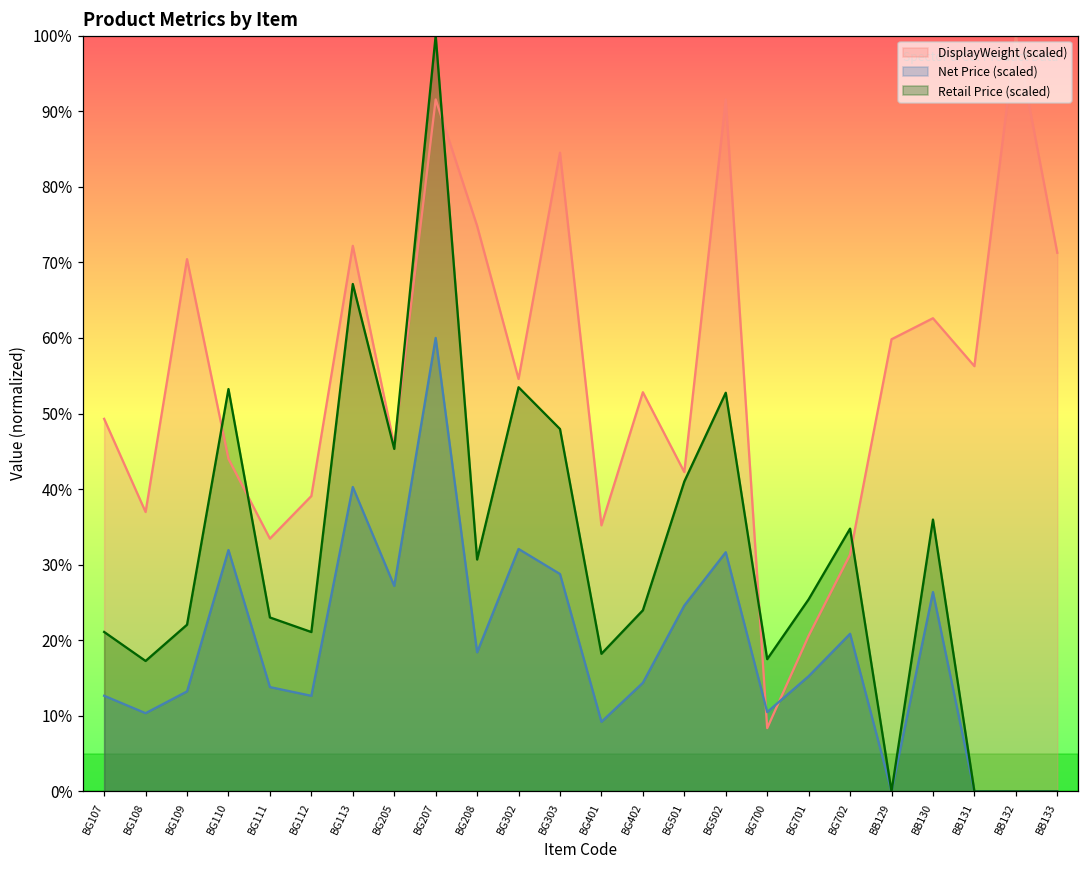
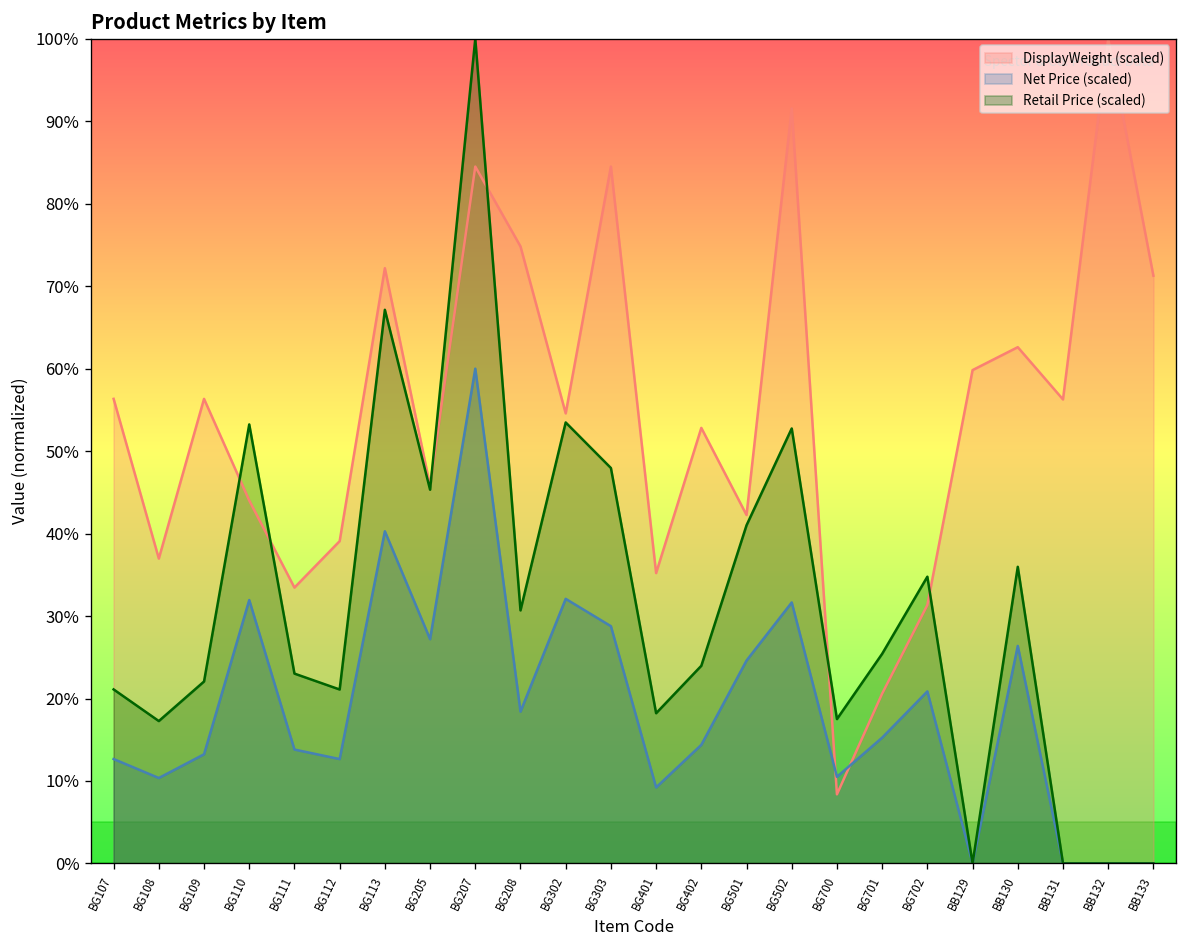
DisplayWeight (scaled), BG107: 49% -> 56%
DisplayWeight (scaled), BG109: 70% -> 56%
DisplayWeight (scaled), BG207: 92% -> 85%
